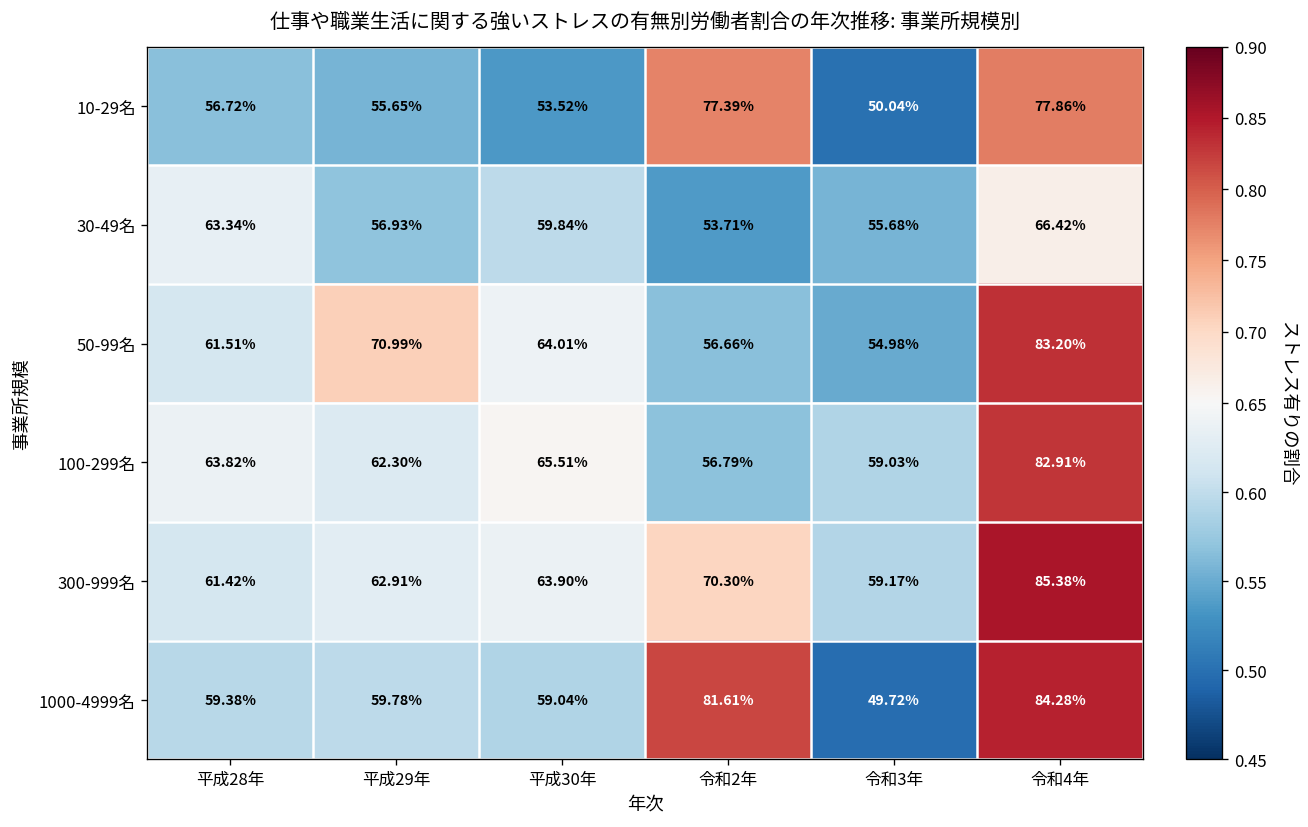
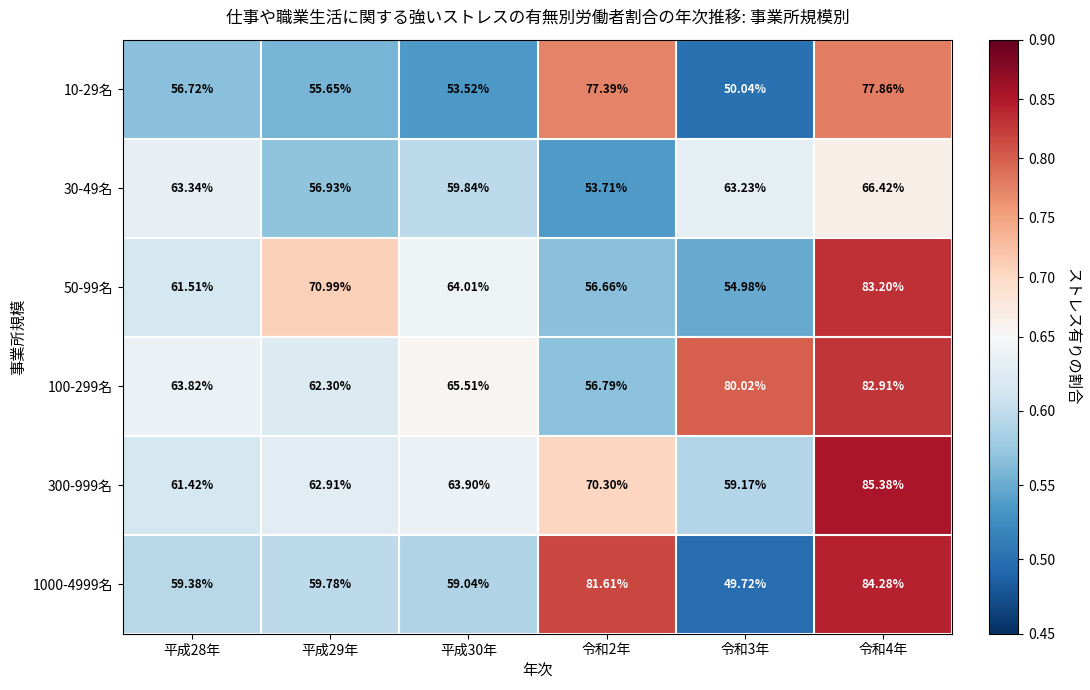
30-49名, 令和3年: 55.68% -> 63.23%
100-299名, 令和3年: 59.03% -> 80.02%
